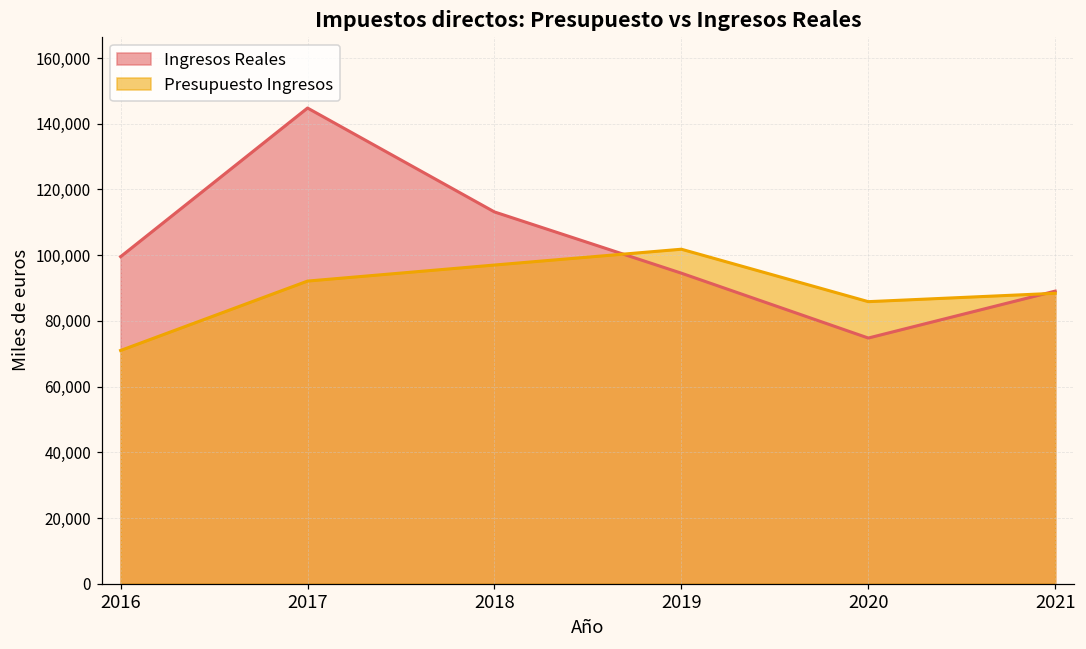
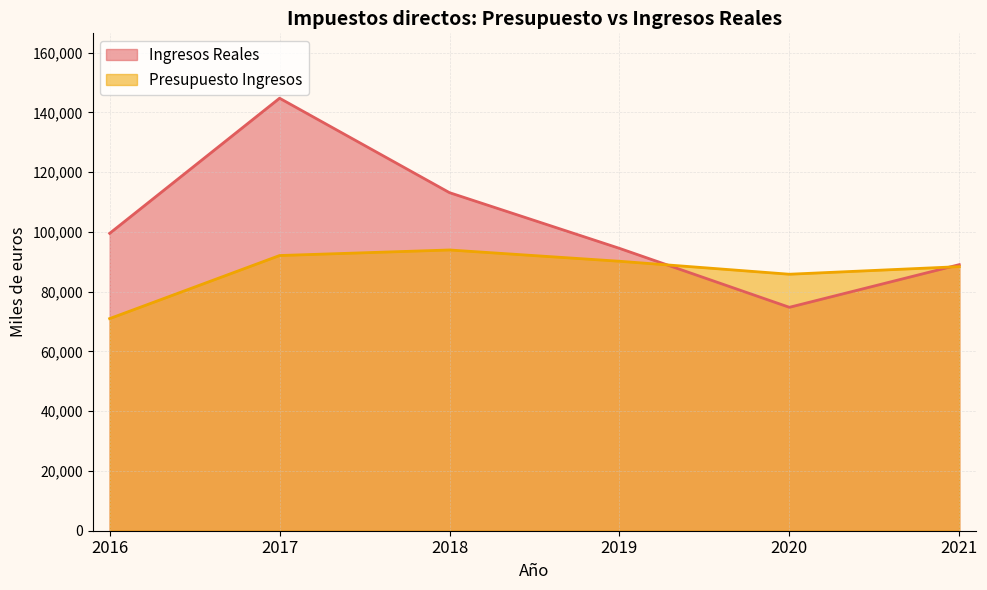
Presupuesto Ingresos, 2018: 97,000 -> 94,000
Presupuesto Ingresos, 2019: 102,000 -> 90,000
